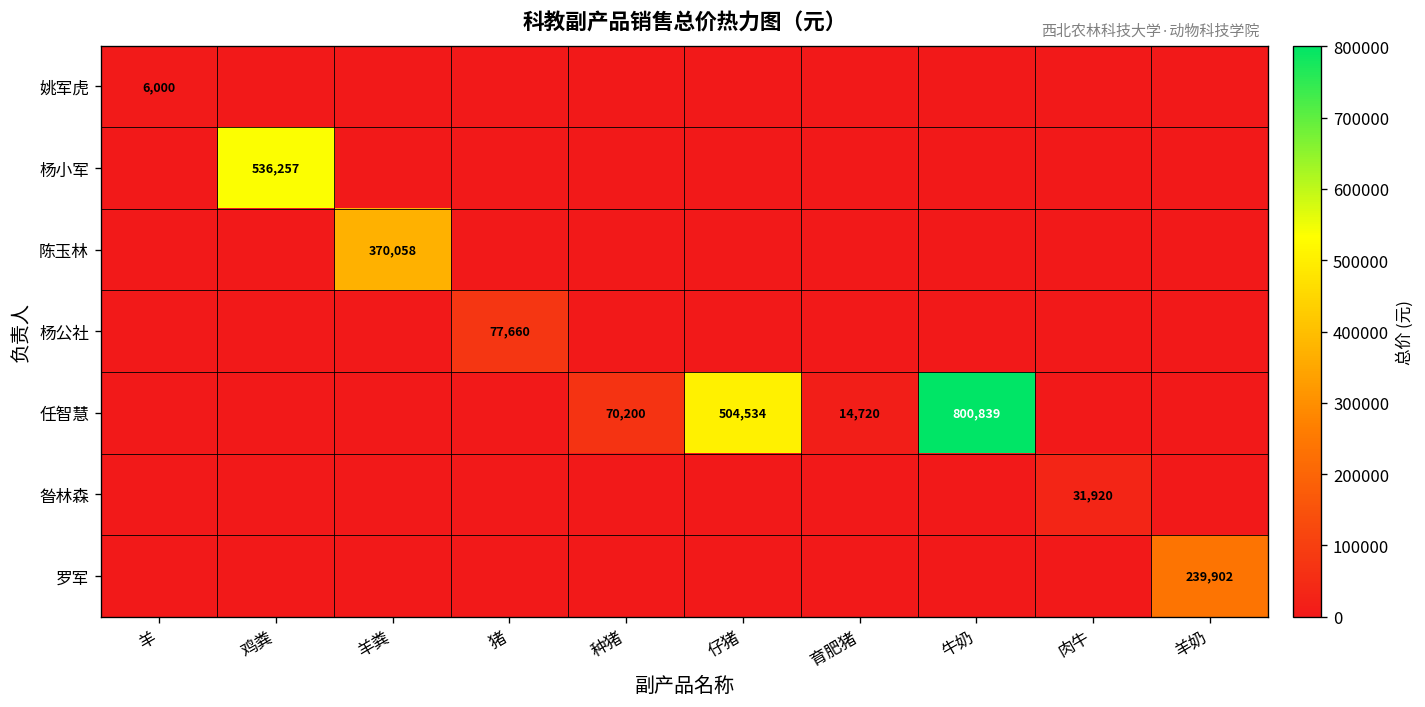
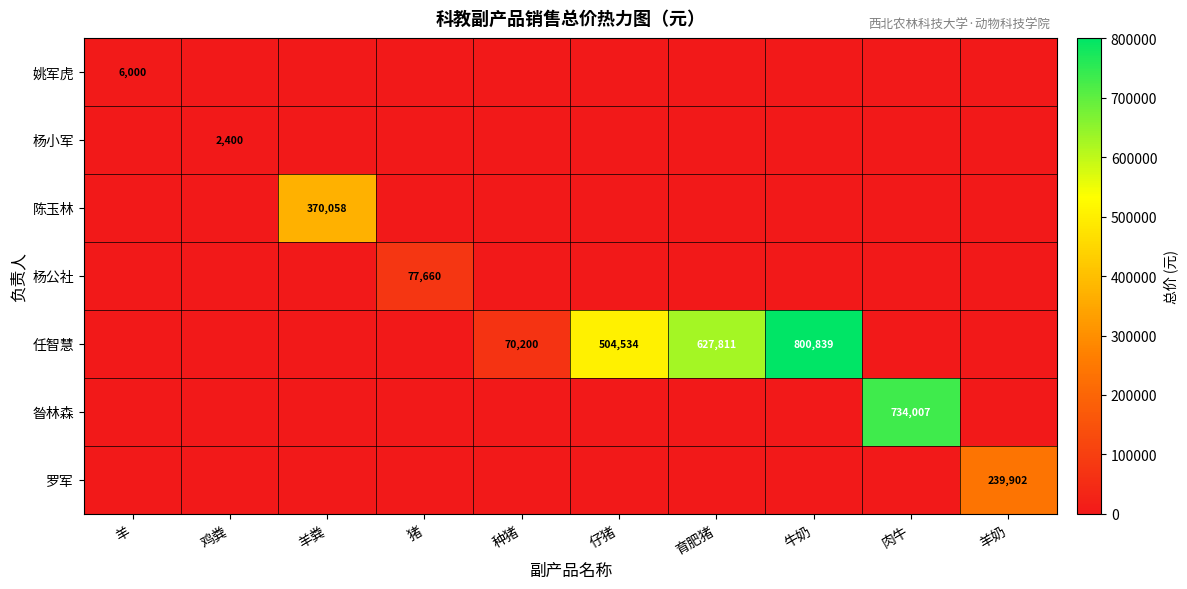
杨小军, 鸡粪: 536,257 -> 2,400
任智慧, 育肥猪: 14,720 -> 627,811
昝林森, 肉牛: 31,920 -> 734,007
